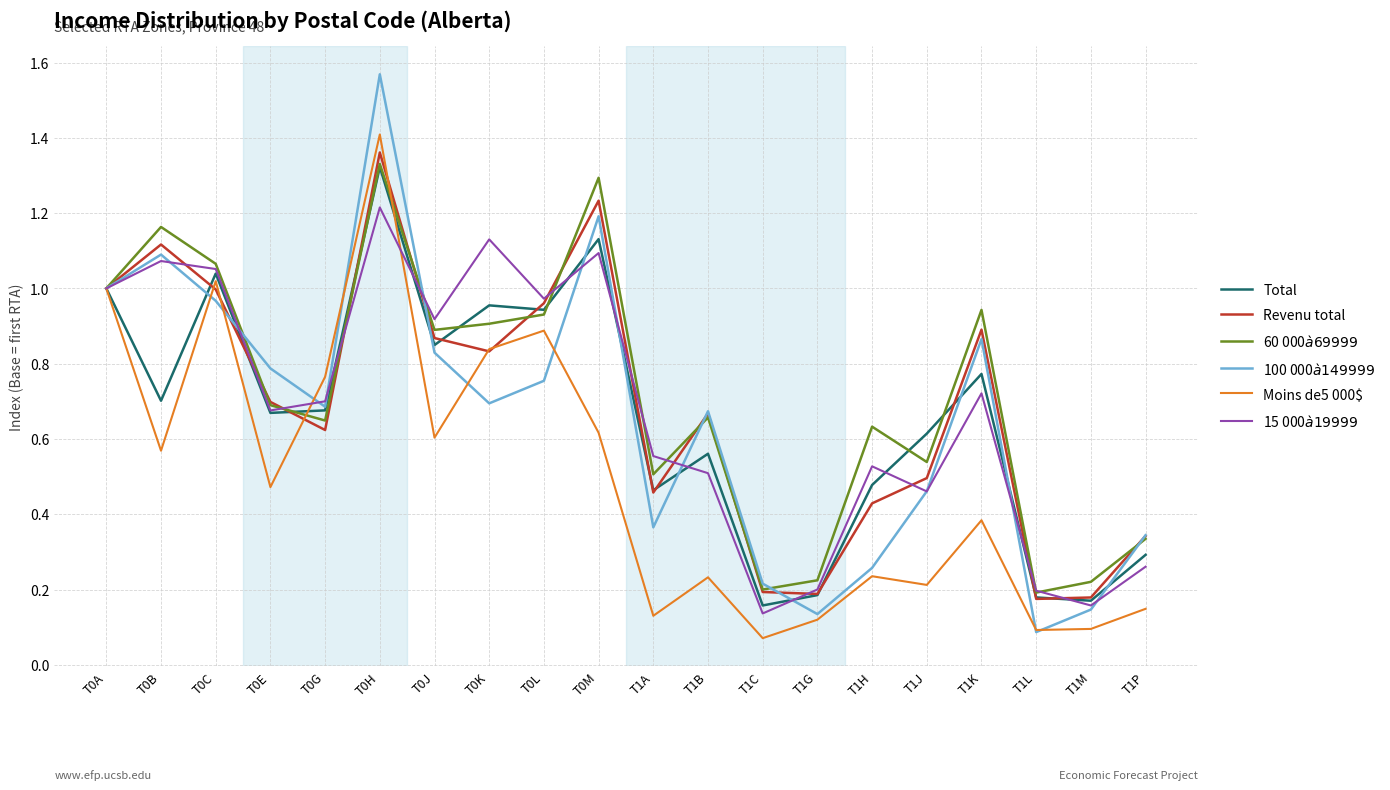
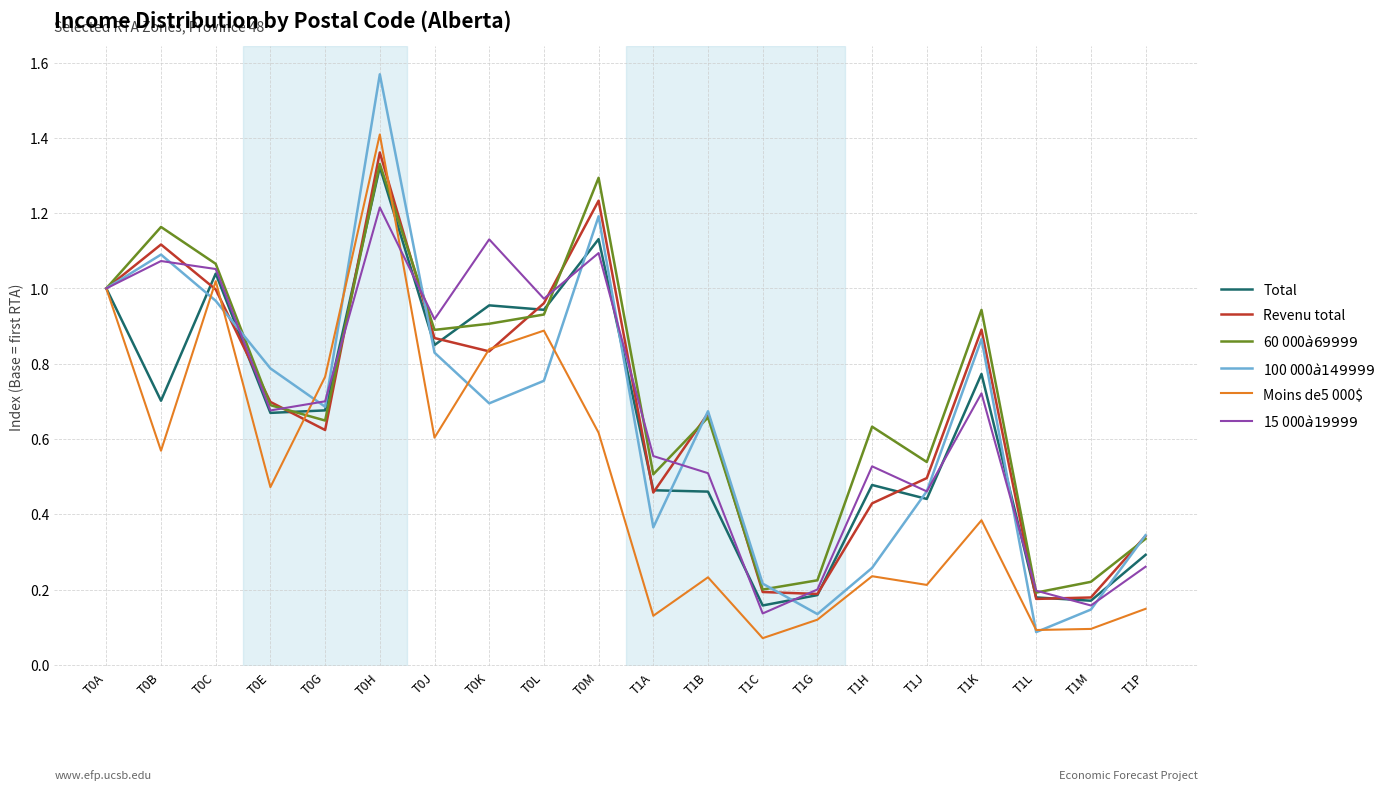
Total, T1B: 0.56 -> 0.46
Total, T1J: 0.61 -> 0.44
